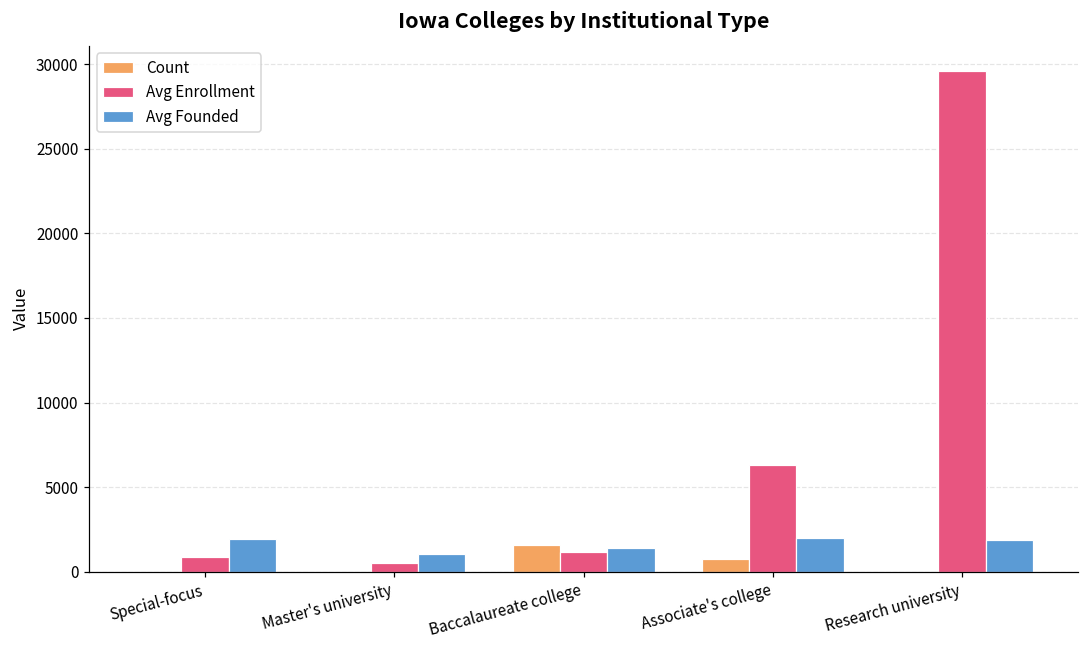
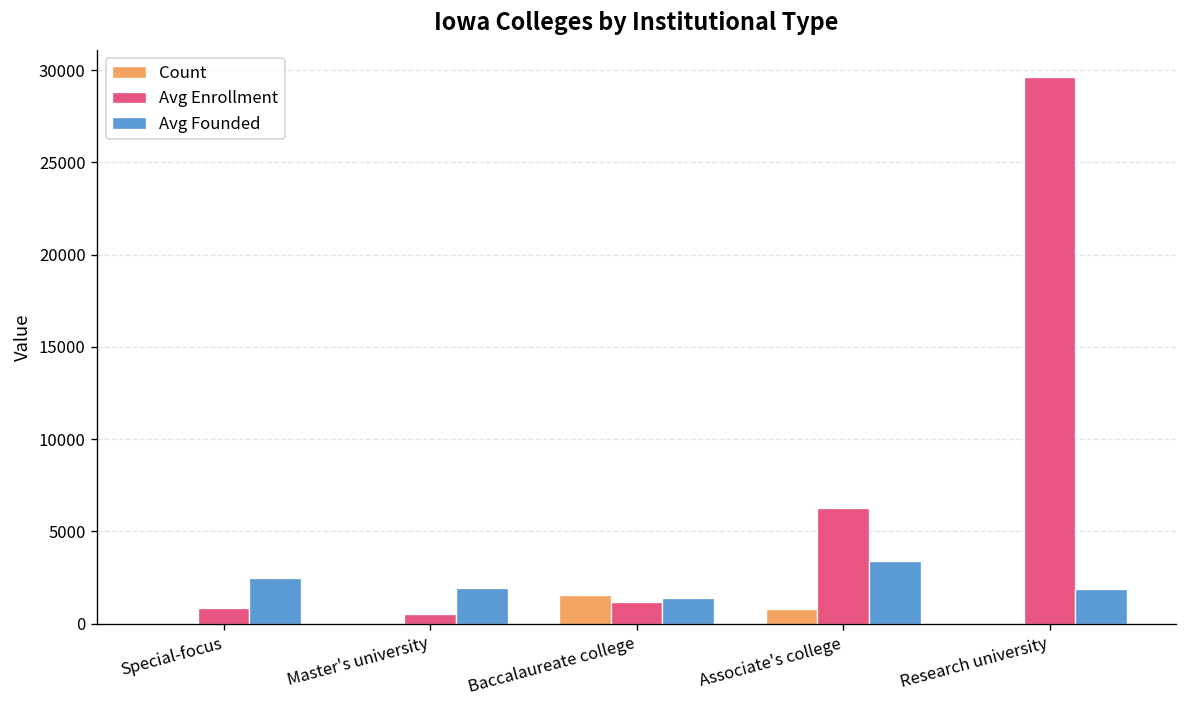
Avg Founded, Special-focus: 1900 -> 2500
Avg Founded, Master's university: 1100 -> 1900
Avg Founded, Associate's college: 2000 -> 3400
